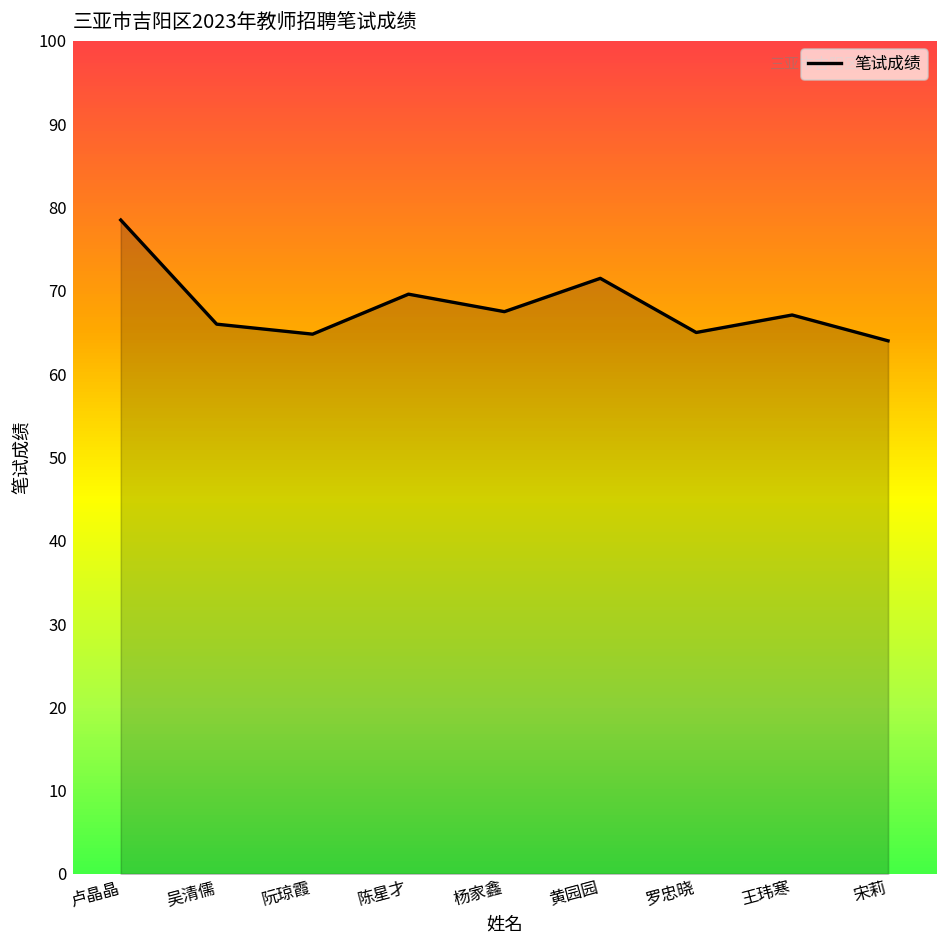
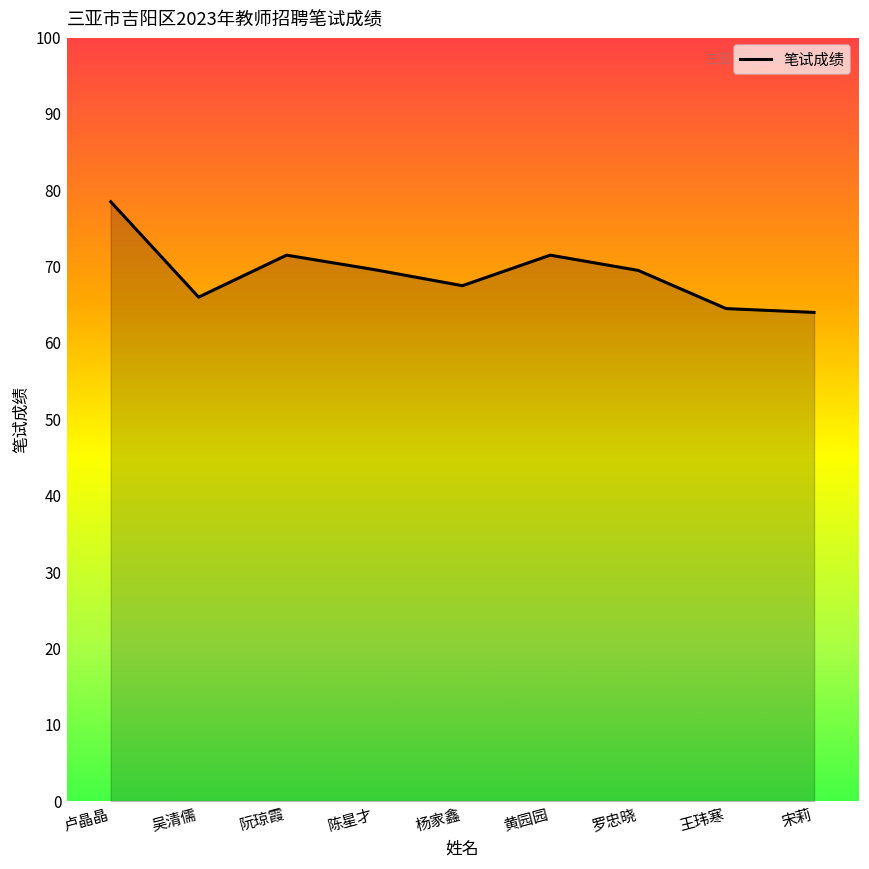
阮琼霞: 65 -> 72
罗忠晓: 65 -> 70
王玮寒: 67 -> 65
